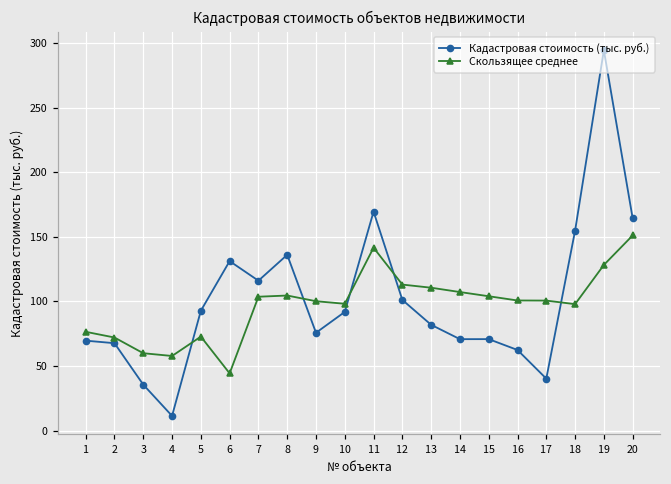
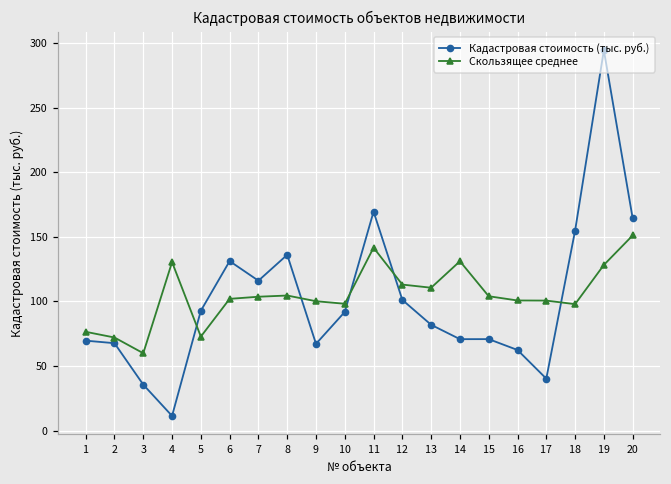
Скользящее среднее, 4: 58 -> 130
Скользящее среднее, 6: 44 -> 102
Кадастровая стоимость (тыс. руб.), 9: 76 -> 67
Скользящее среднее, 14: 107 -> 131
